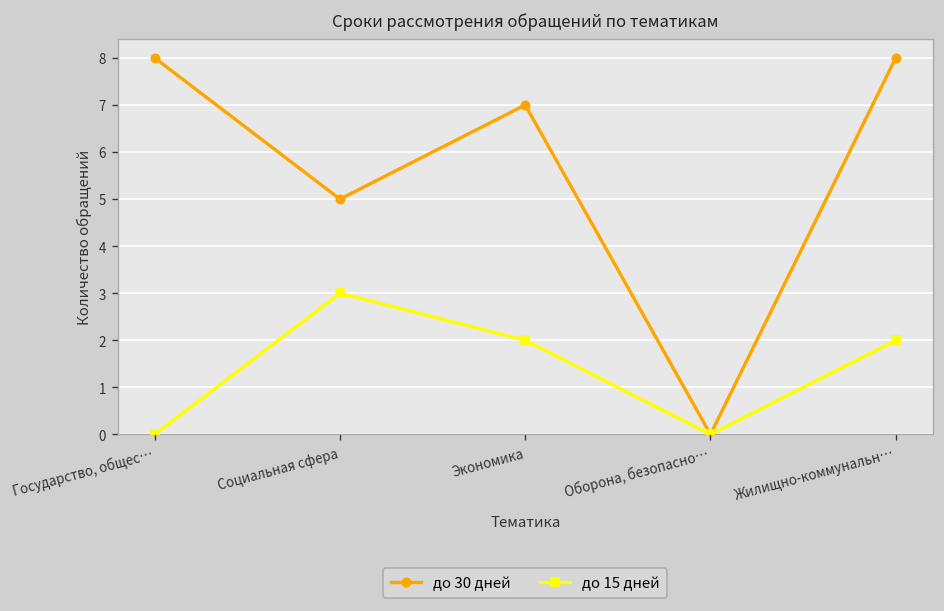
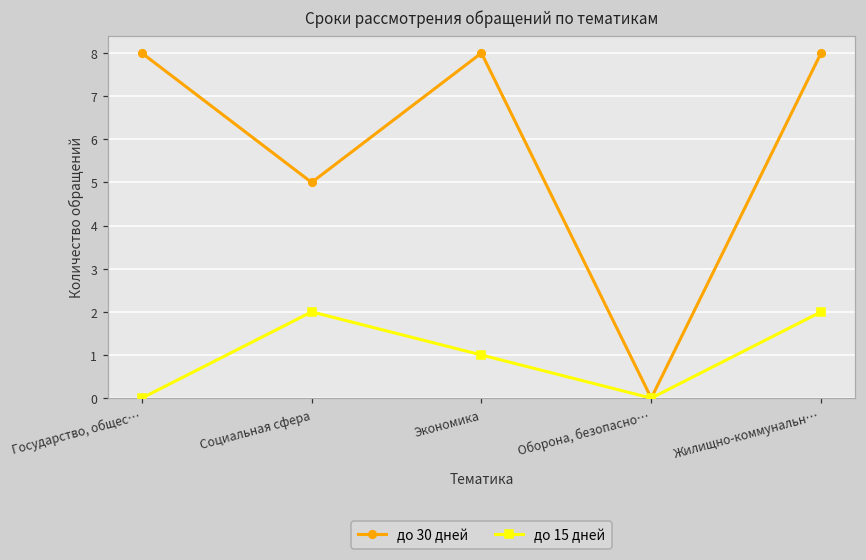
до 15 дней, Социальная сфера: 3 -> 2
до 30 дней, Экономика: 7 -> 8
до 15 дней, Экономика: 2 -> 1
